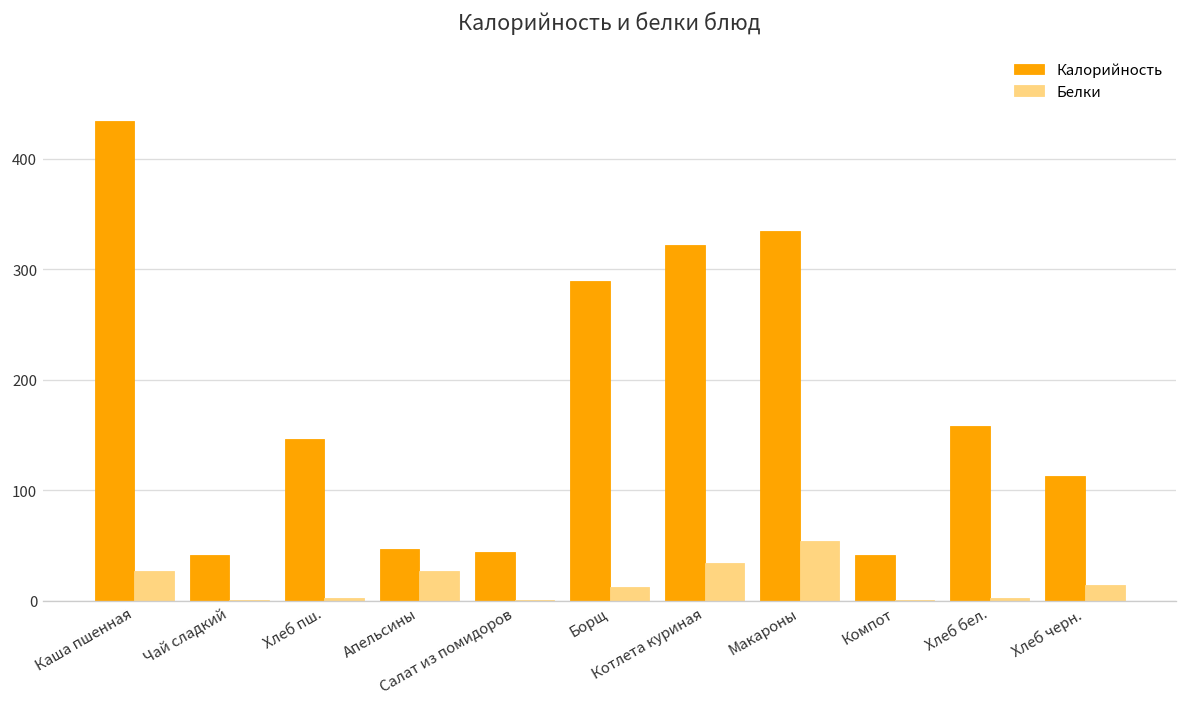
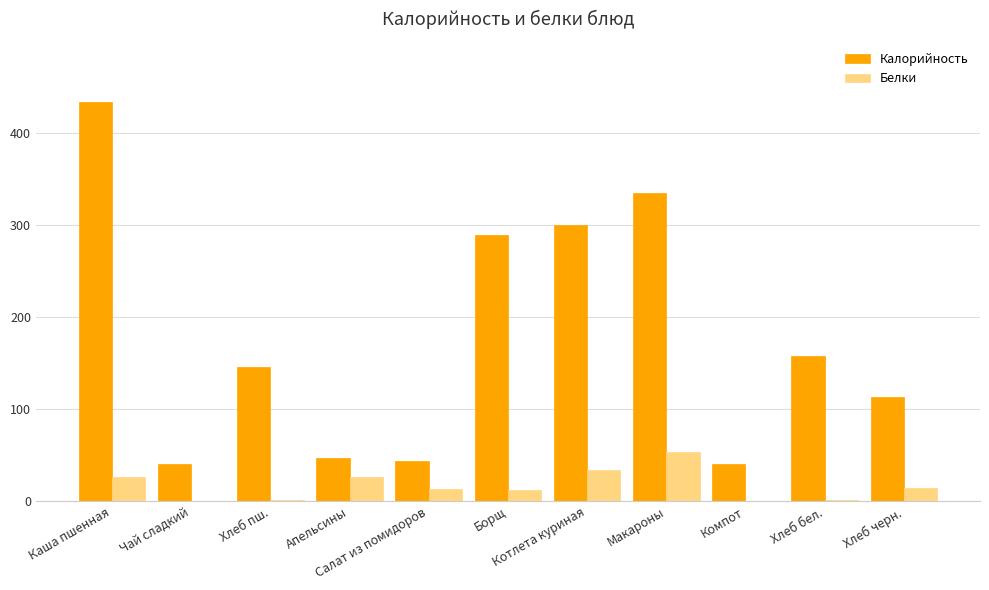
Белки, Салат из помидоров: 0 -> 10
Калорийность, Котлета куриная: 320 -> 300
